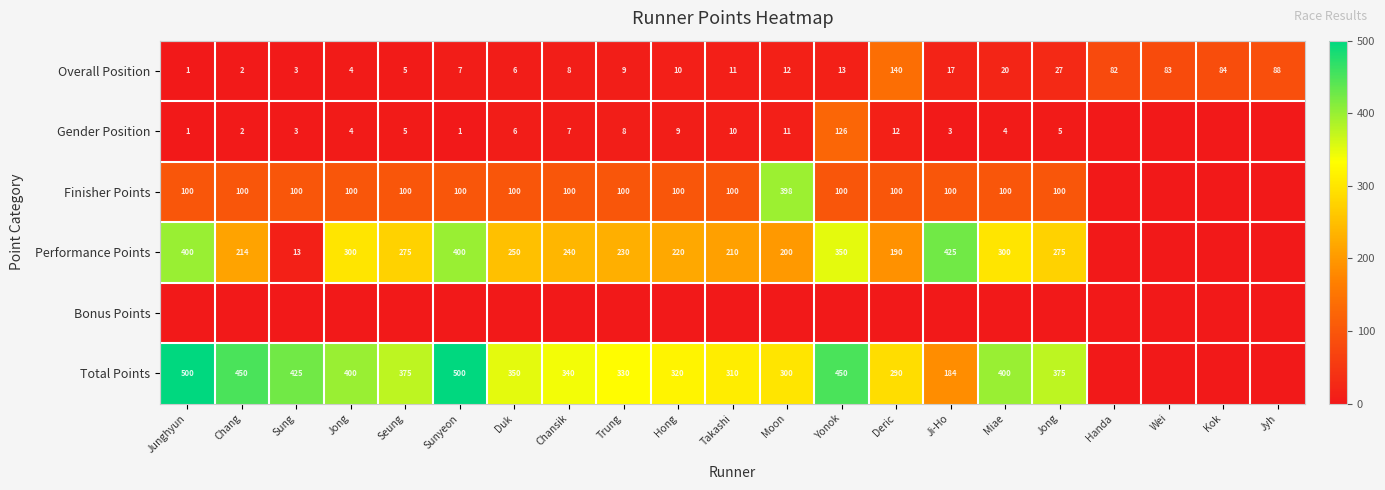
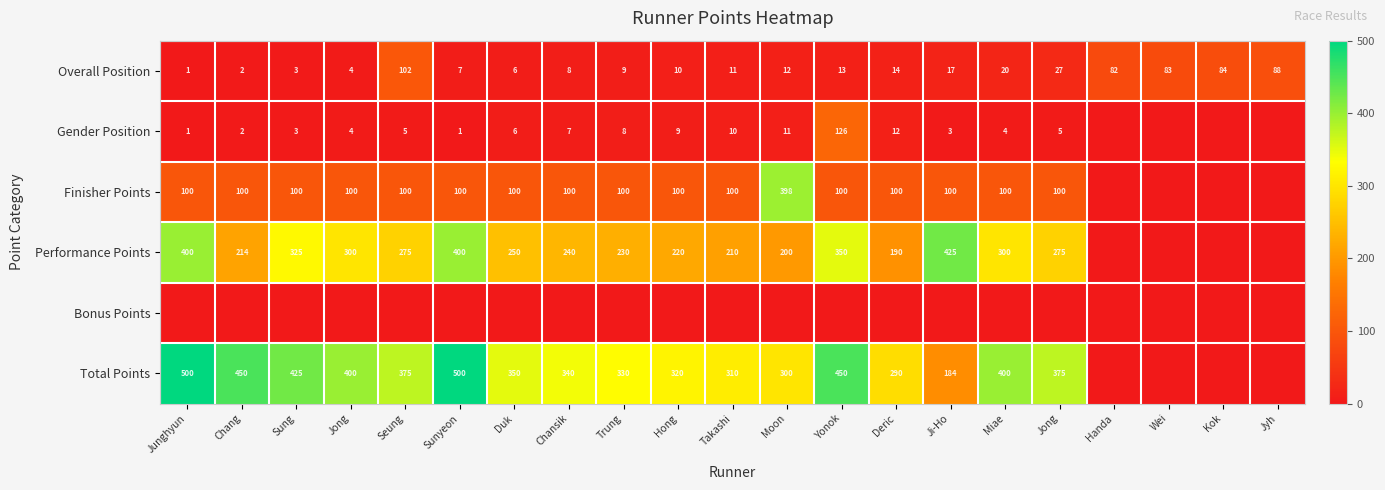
Overall Position, Seung: 5 -> 102
Overall Position, Deric: 140 -> 14
Performance Points, Sung: 13 -> 325
